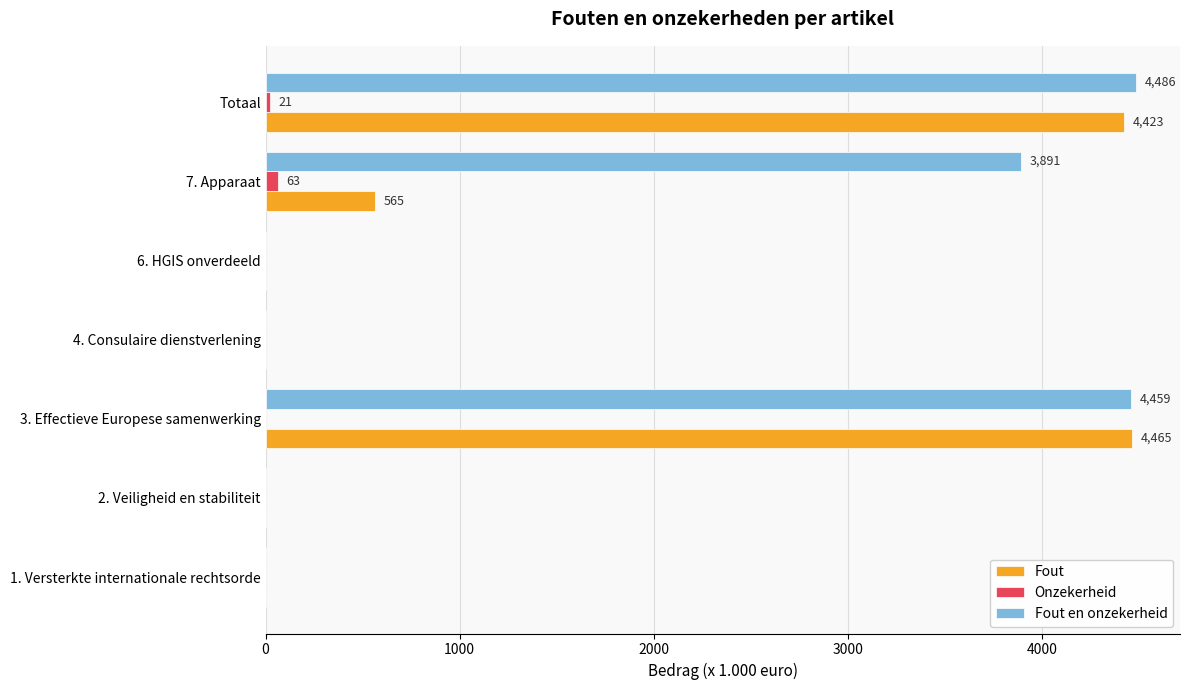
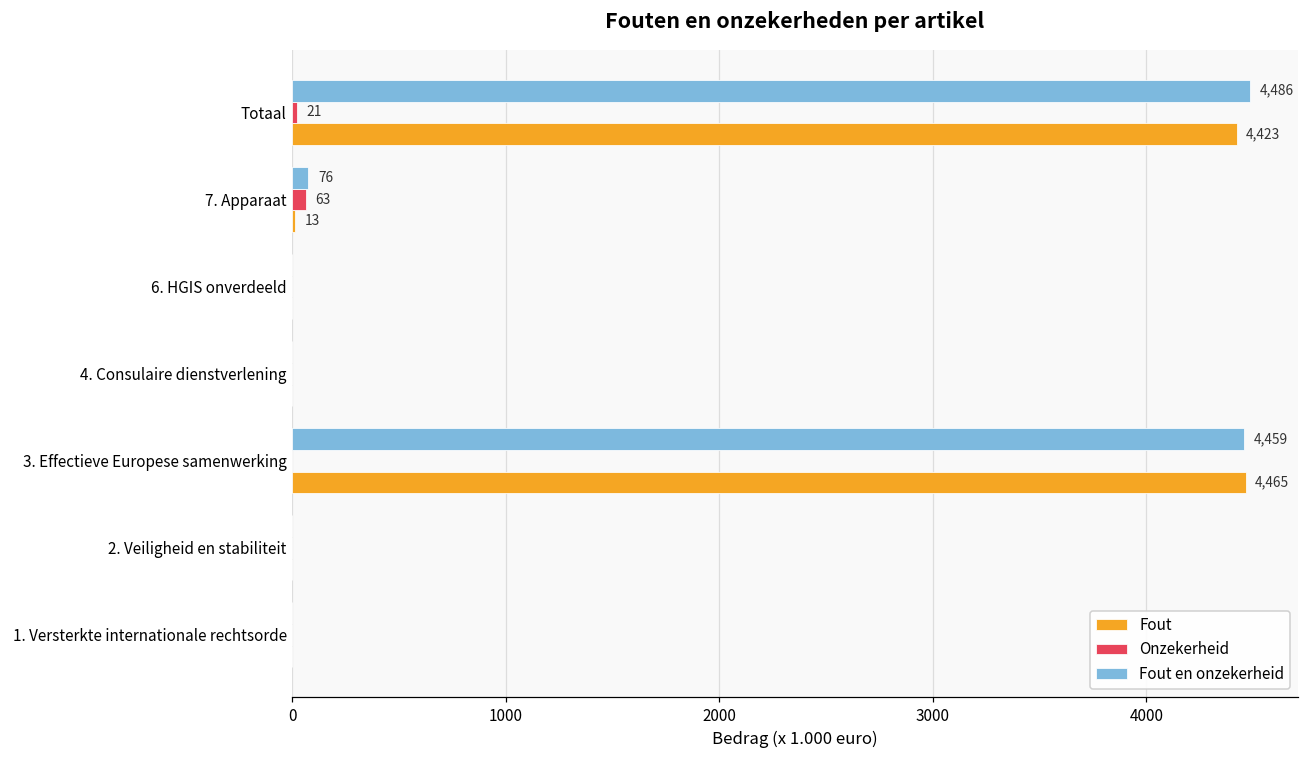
Fout en onzekerheid, 7. Apparaat: 3,891 -> 76
Fout, 7. Apparaat: 565 -> 13
